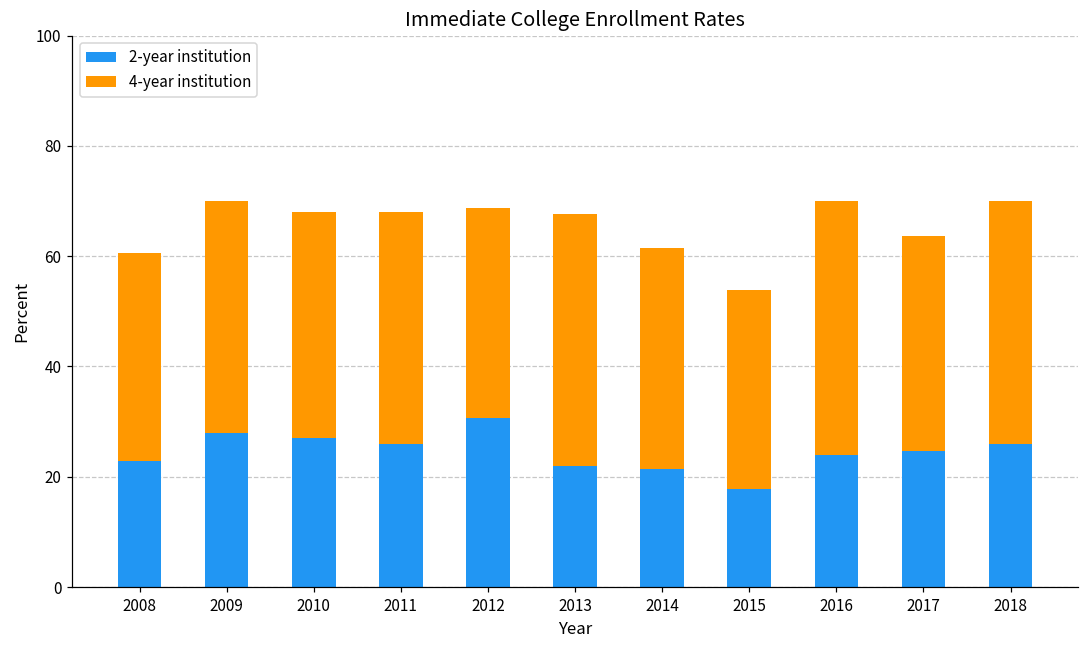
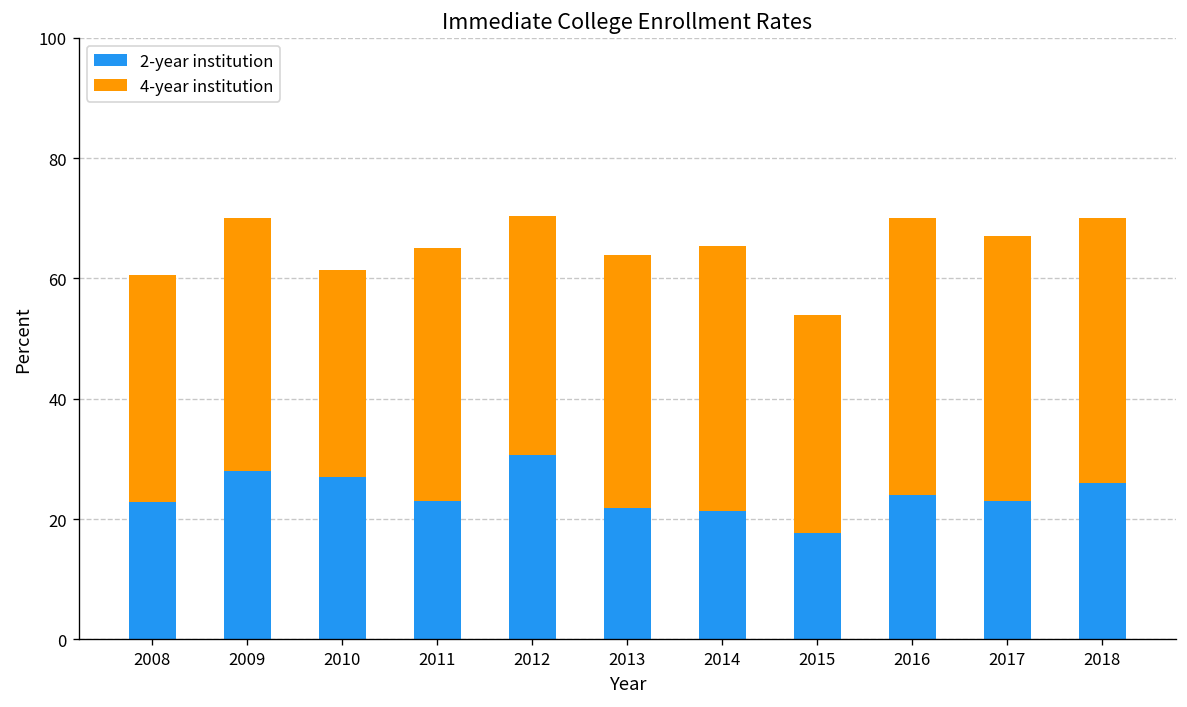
4-year institution, 2010: 41 -> 34
2-year institution, 2011: 26 -> 23
4-year institution, 2012: 38 -> 40
4-year institution, 2013: 46 -> 42
4-year institution, 2014: 40 -> 44
2-year institution, 2017: 25 -> 23
4-year institution, 2017: 39 -> 44
